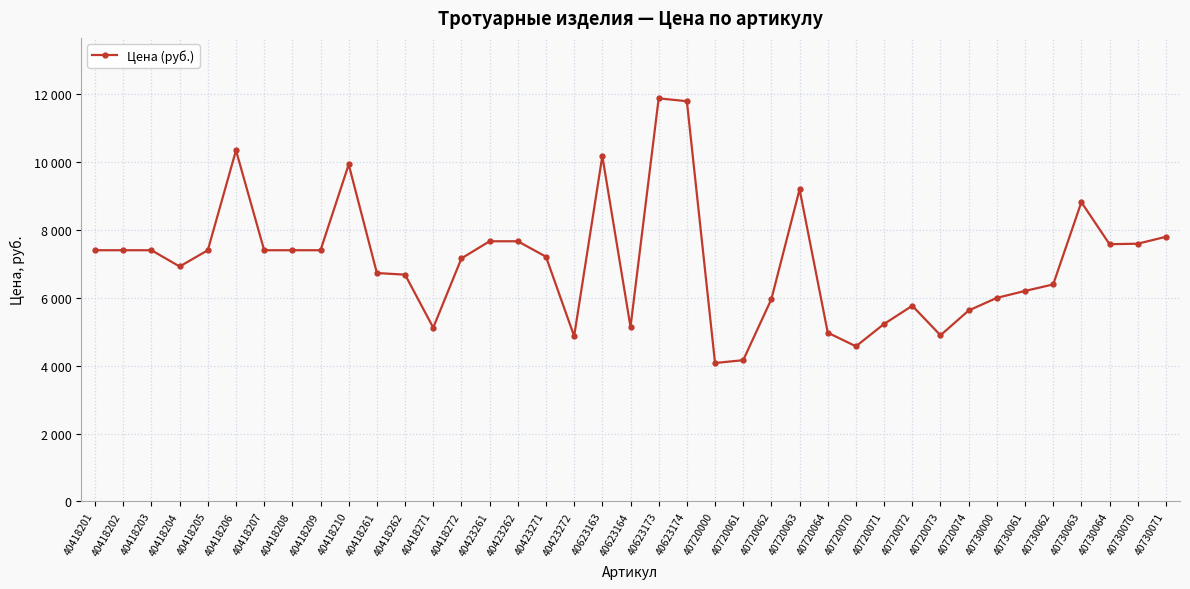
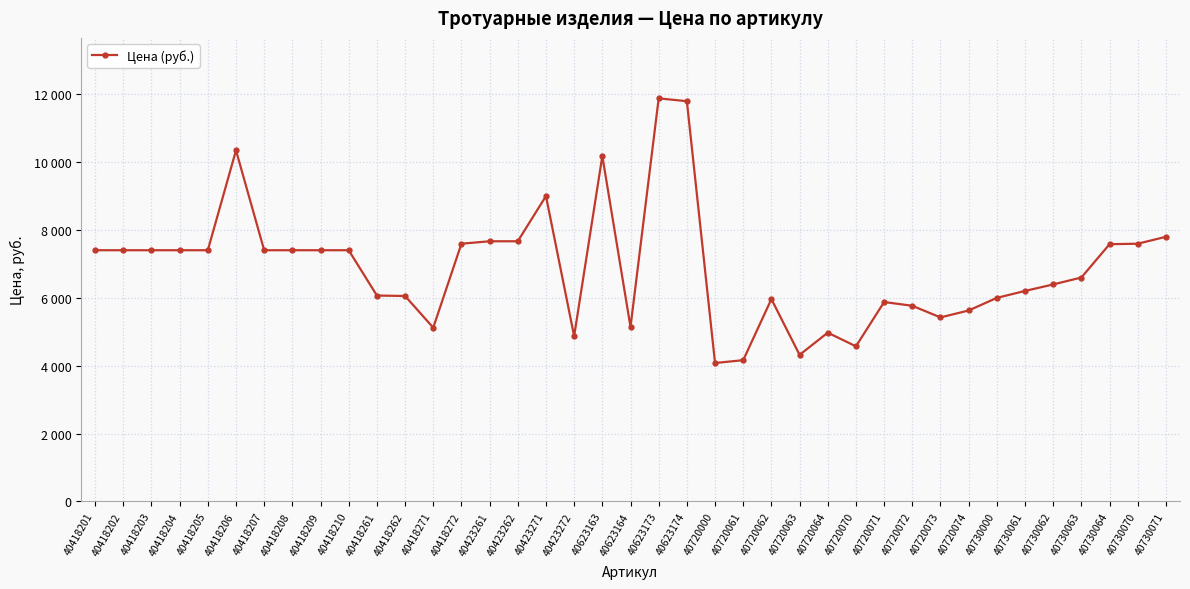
40418204: 6900 -> 7400
40418210: 9900 -> 7400
40418261: 6700 -> 6100
40418262: 6700 -> 6100
40418272: 7200 -> 7600
40423271: 7200 -> 9000
40720063: 9200 -> 4300
40720071: 5200 -> 5900
40720073: 4900 -> 5400
40730063: 8800 -> 6600
